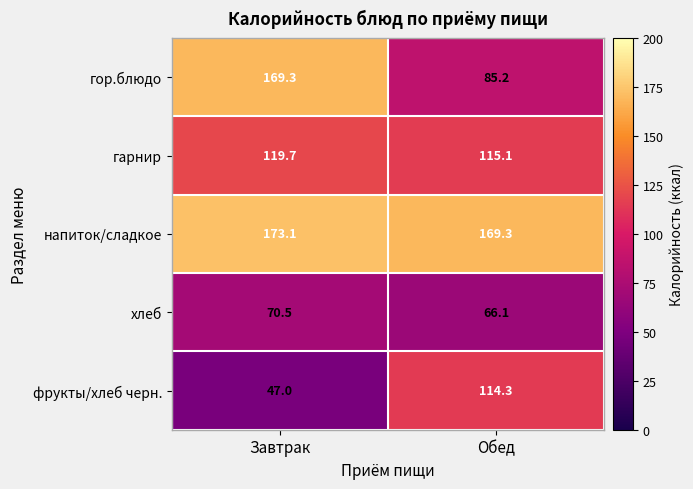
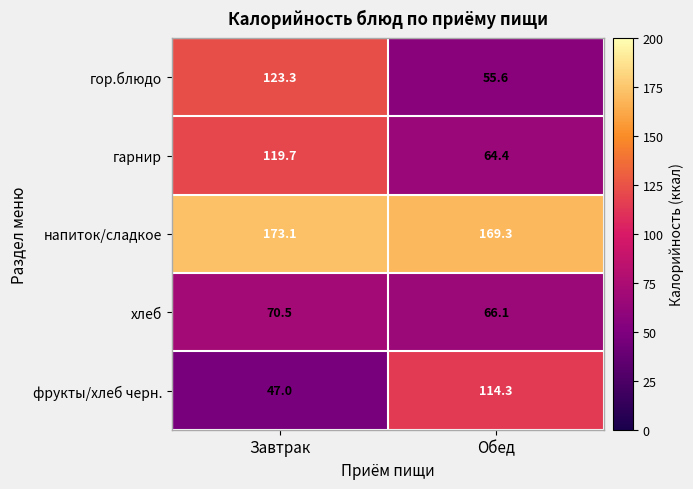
гор.блюдо, Завтрак: 169.3 -> 123.3
гор.блюдо, Обед: 85.2 -> 55.6
гарнир, Обед: 115.1 -> 64.4
